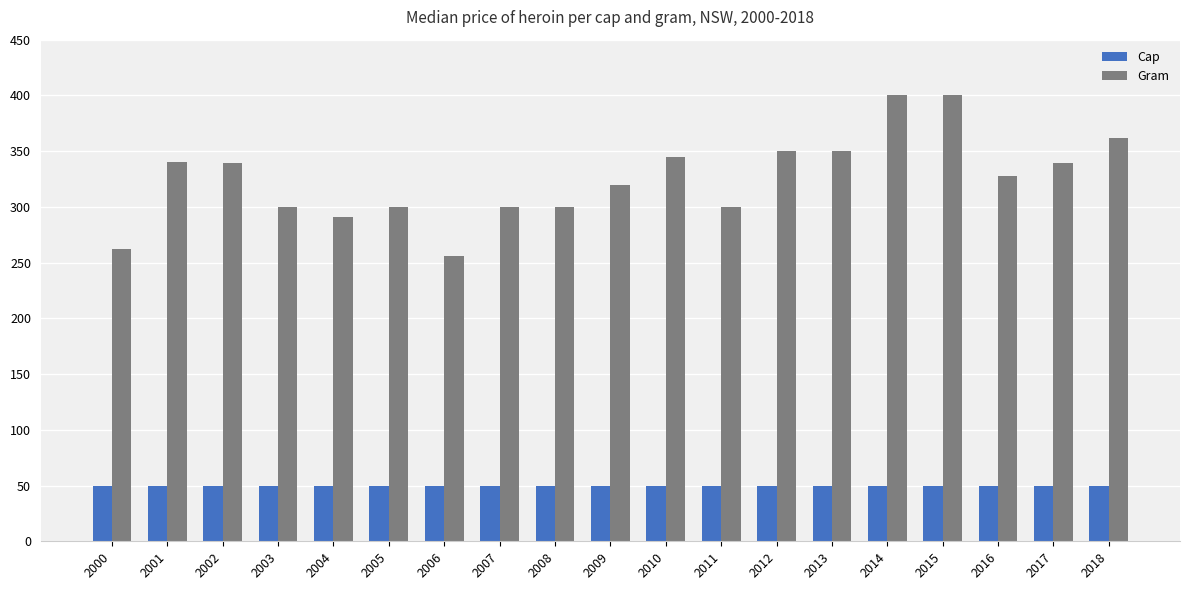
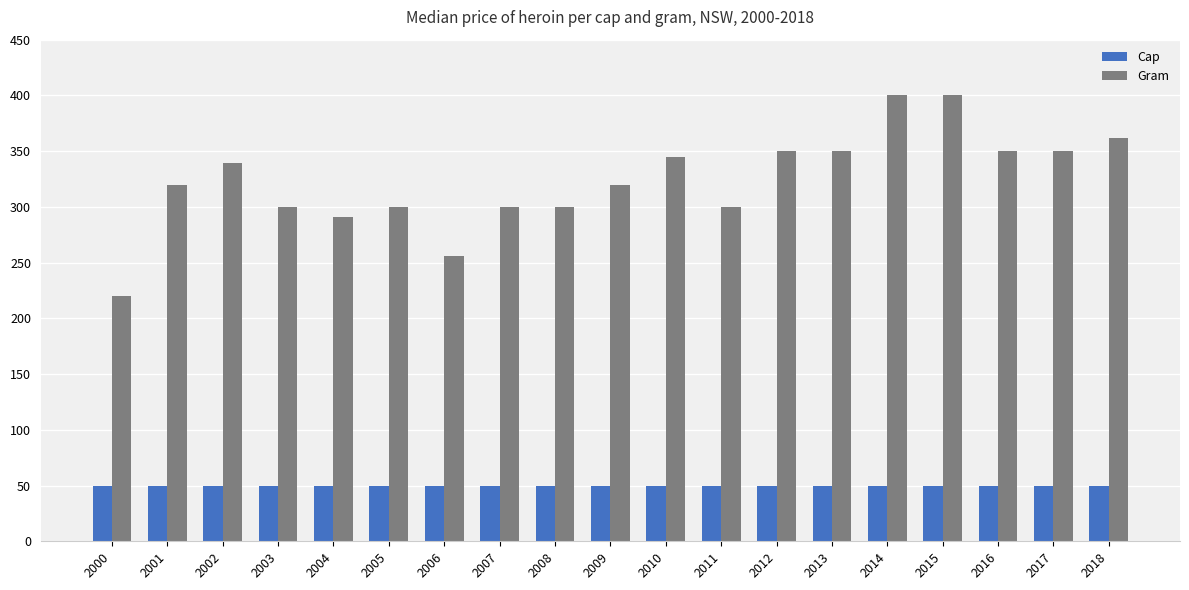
Gram, 2000: 262 -> 220
Gram, 2001: 340 -> 320
Gram, 2016: 328 -> 350
Gram, 2017: 339 -> 350
